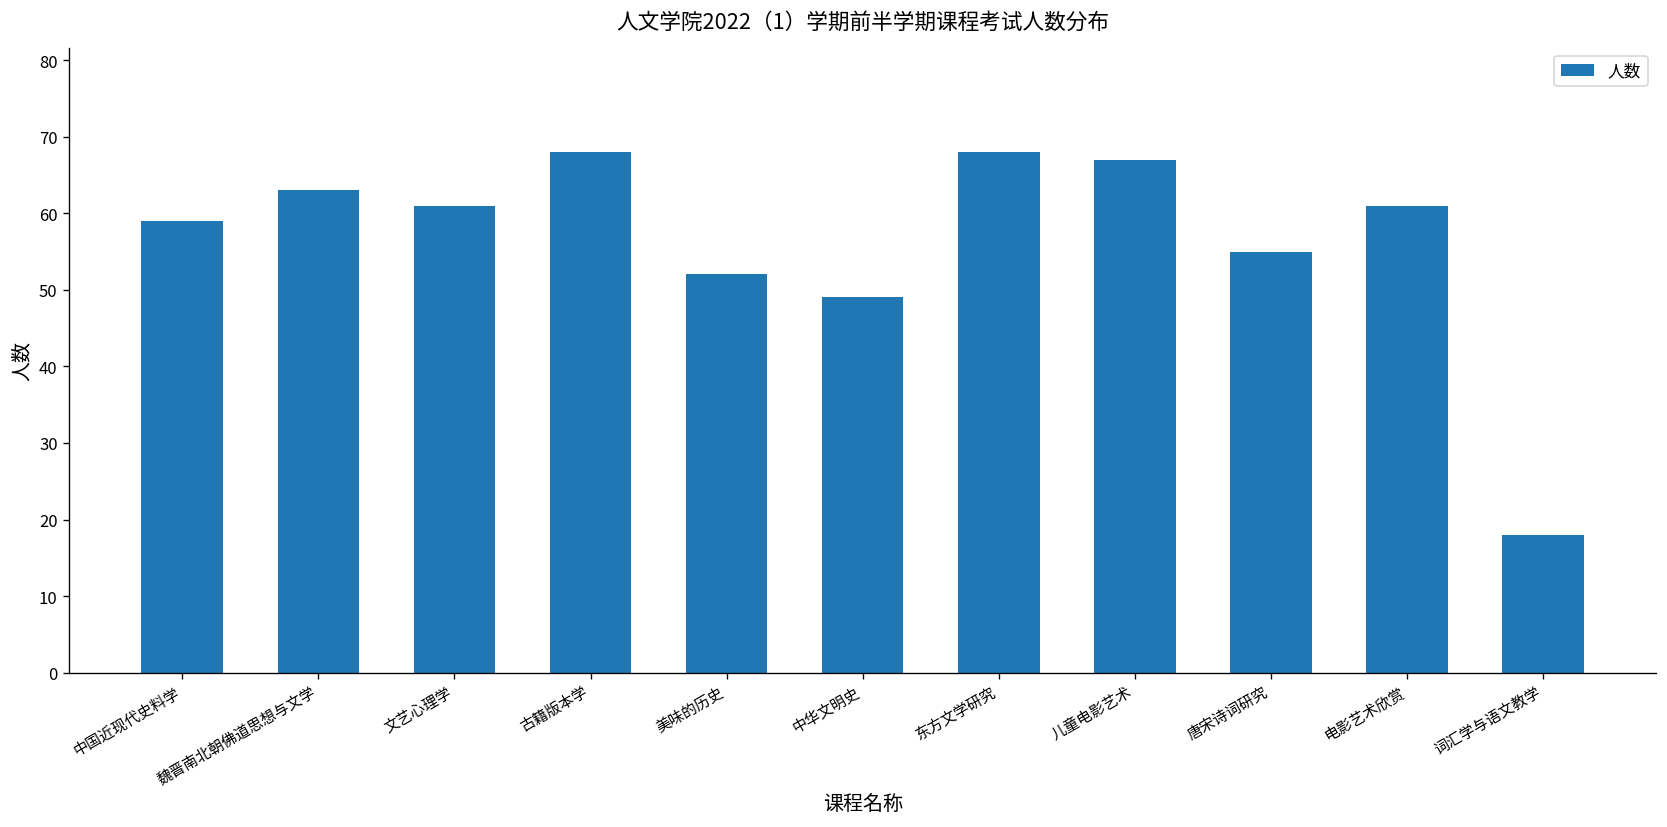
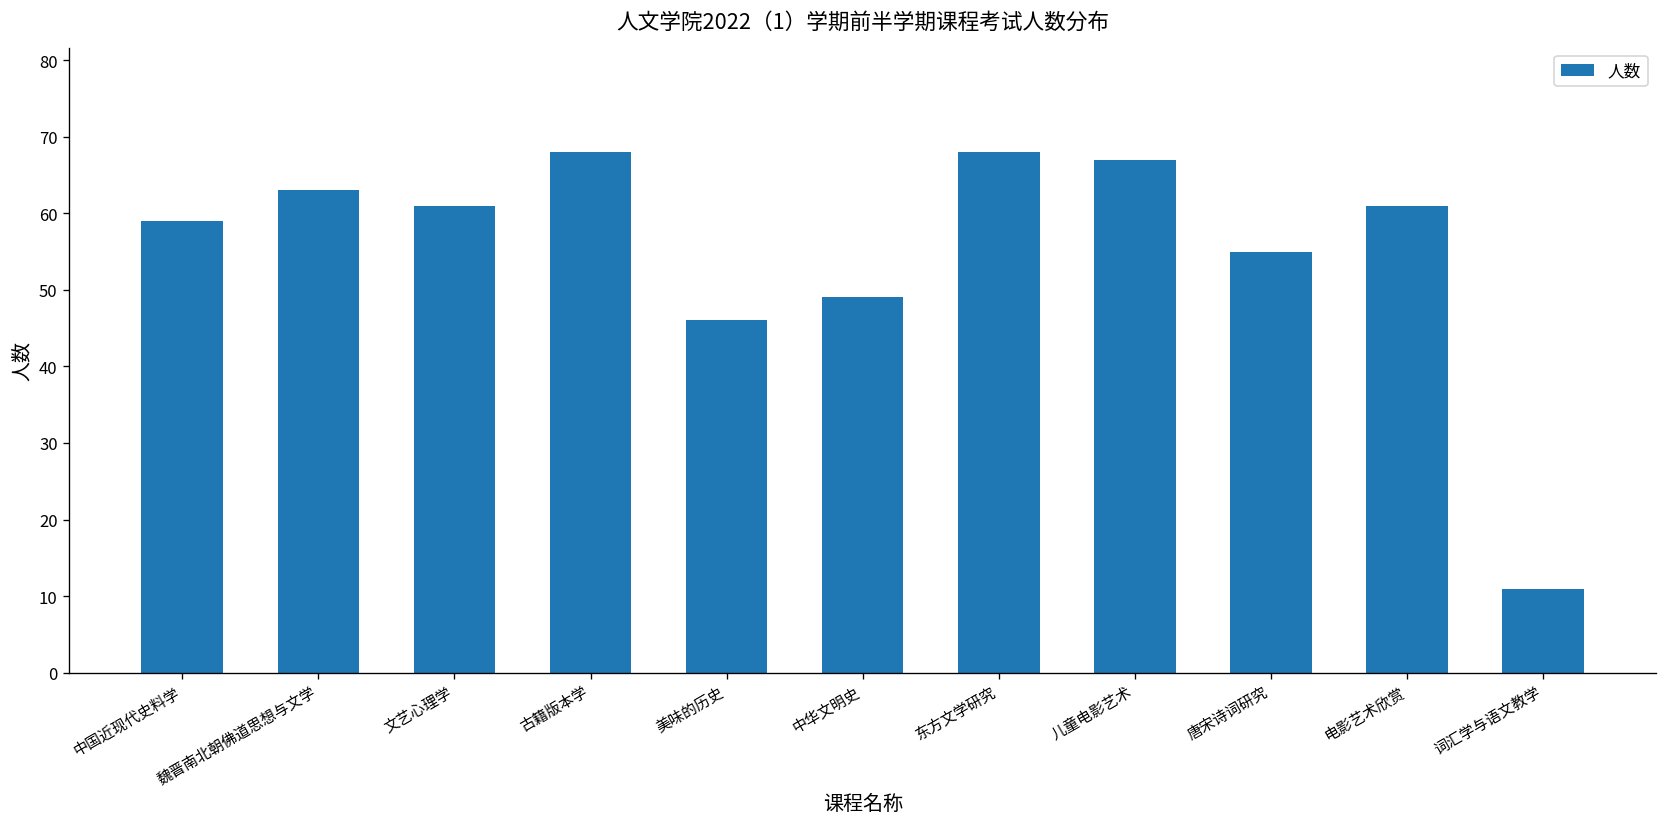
美味的历史: 52 -> 46
词汇学与语文教学: 18 -> 11
